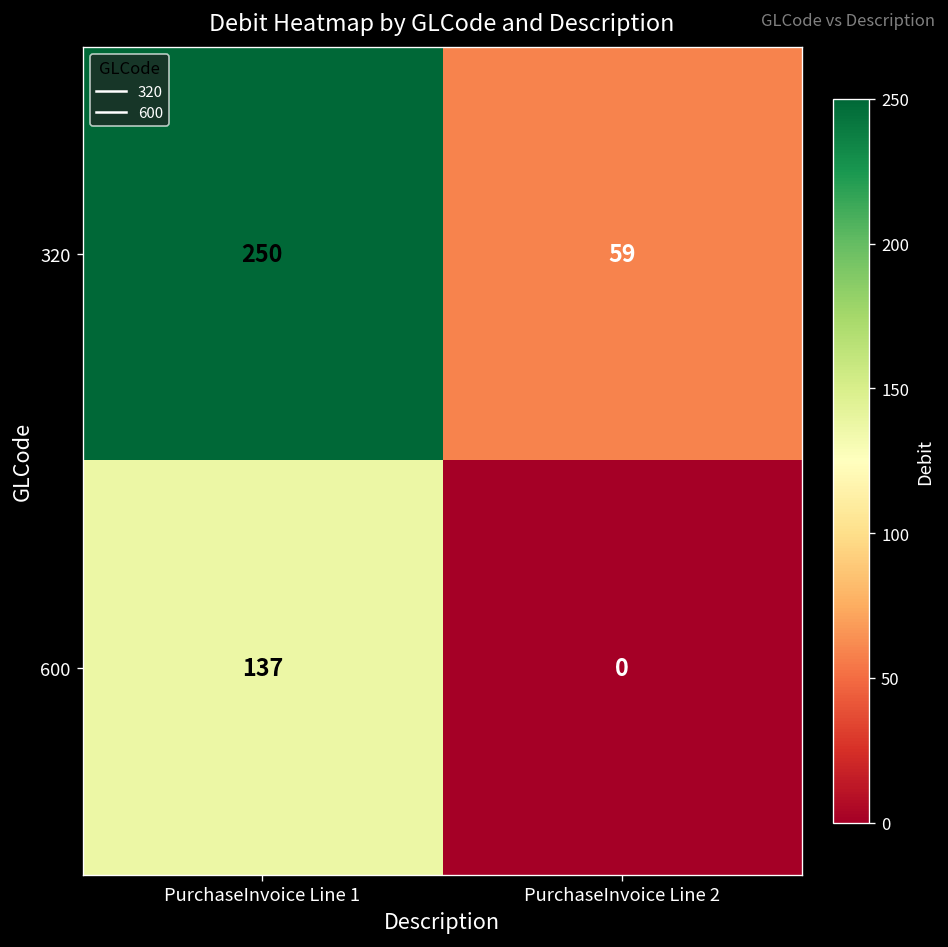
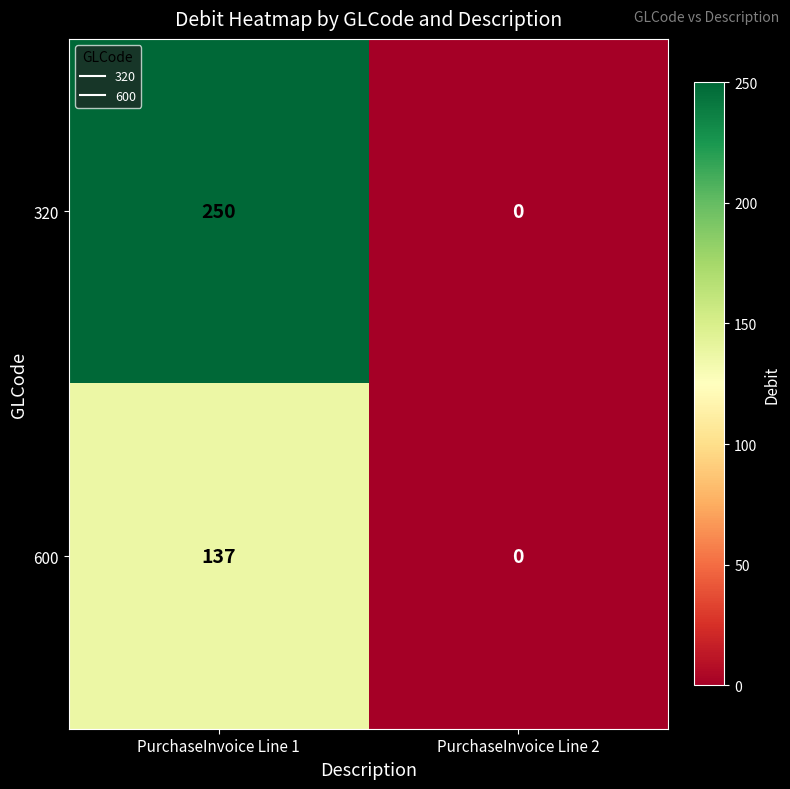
320, PurchaseInvoice Line 2: 59 -> 0
